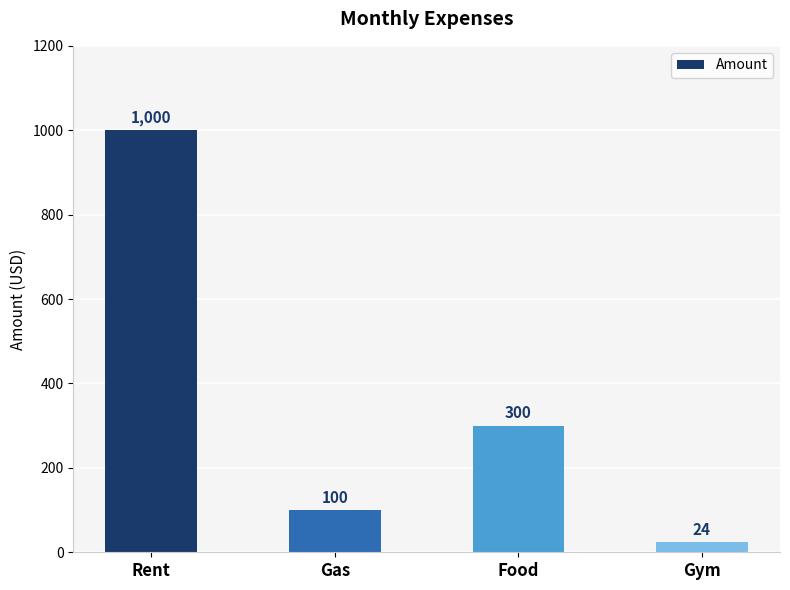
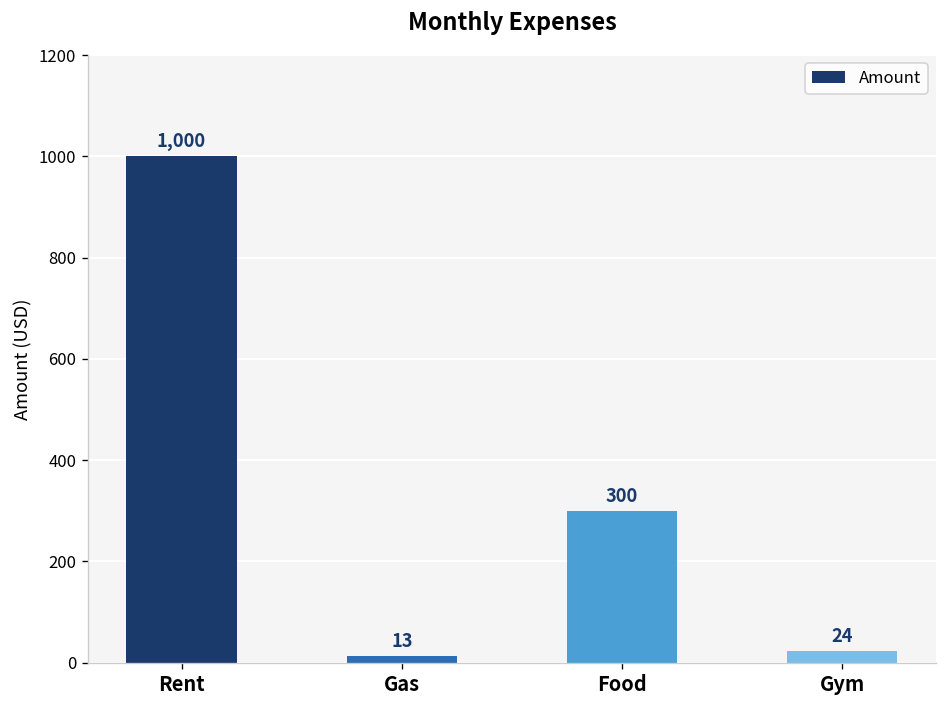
Gas: 100 -> 13
